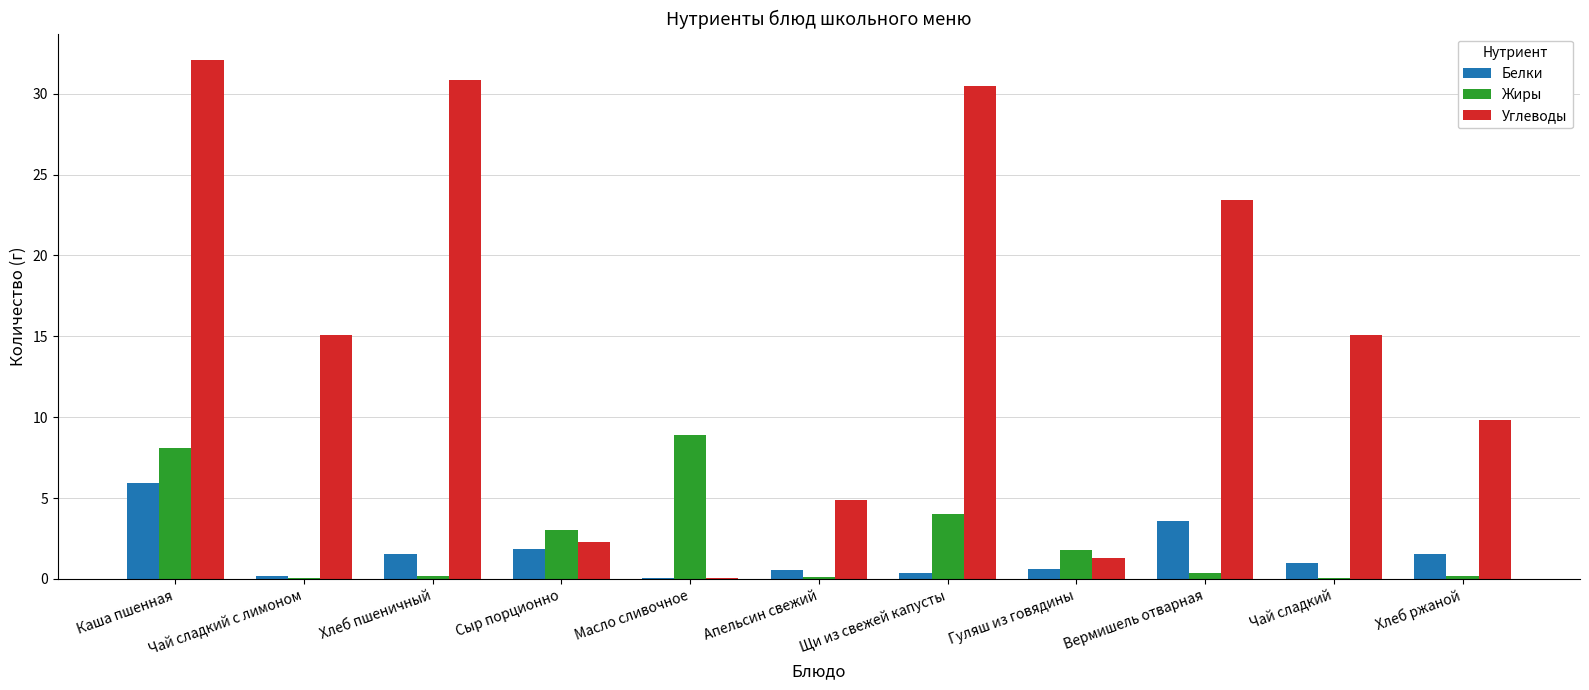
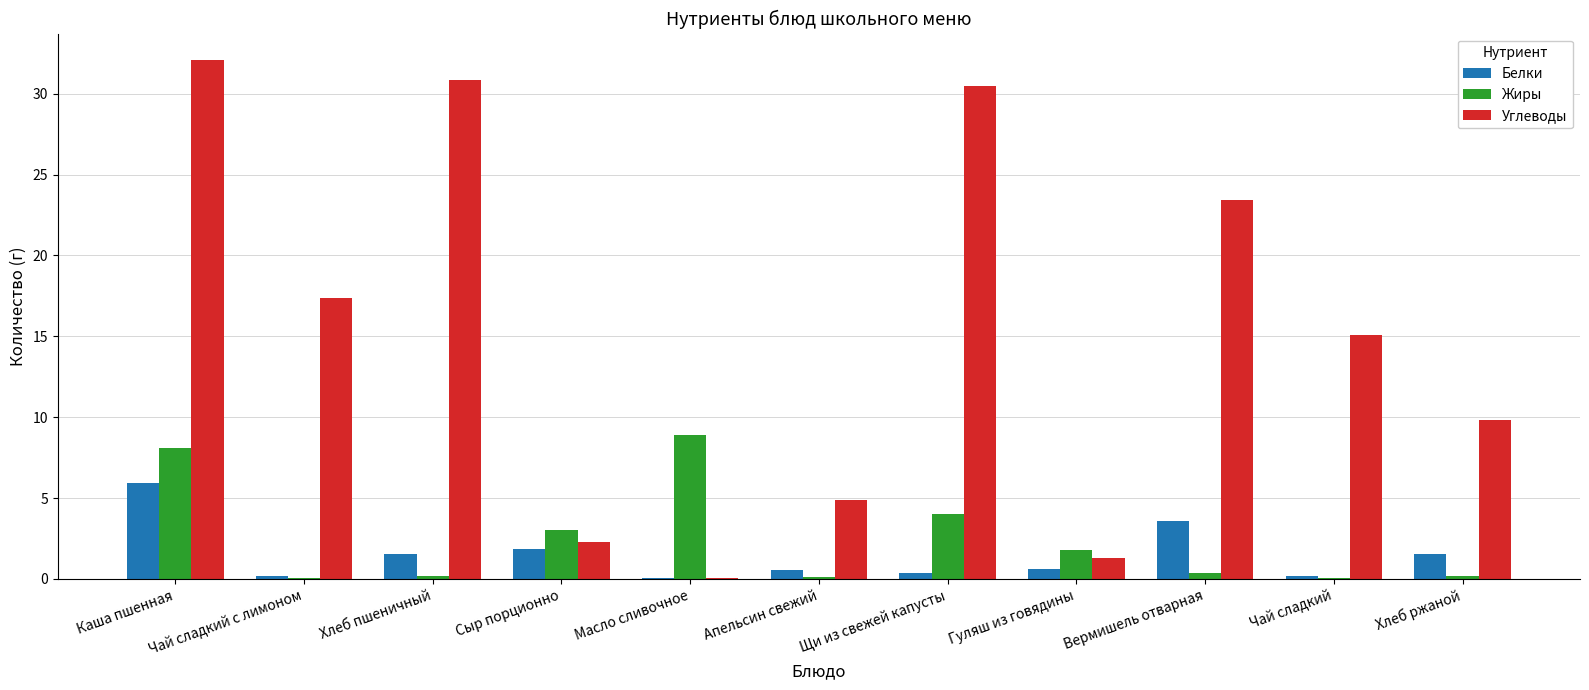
Углеводы, Чай сладкий с лимоном: 15.1 -> 17.4
Белки, Чай сладкий: 1.0 -> 0.2
